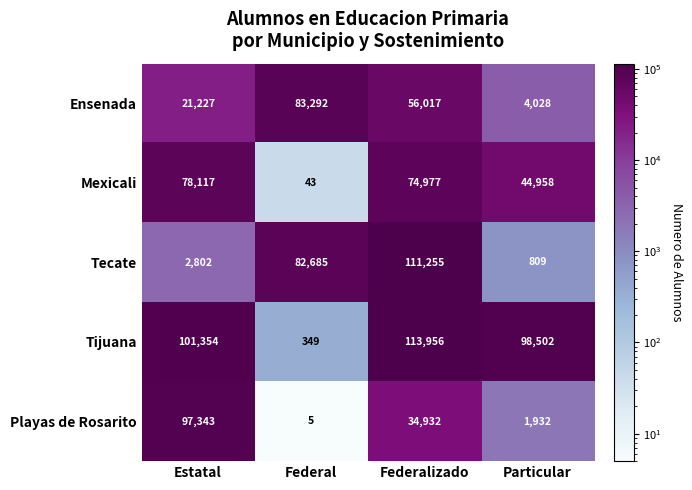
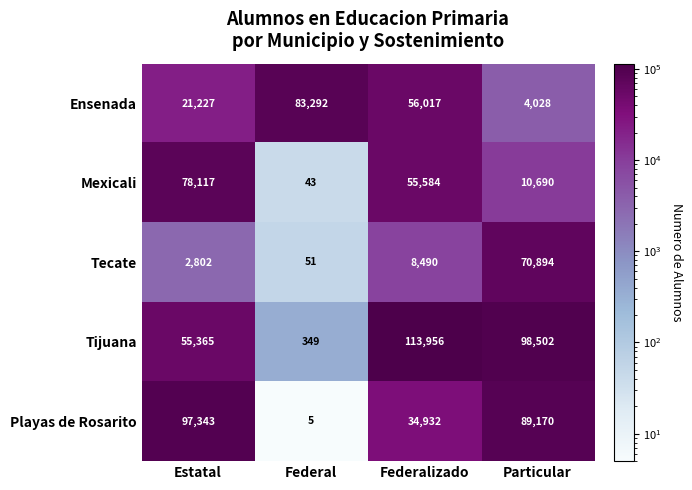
Mexicali, Federalizado: 74,977 -> 55,584
Mexicali, Particular: 44,958 -> 10,690
Tecate, Federal: 82,685 -> 51
Tecate, Federalizado: 111,255 -> 8,490
Tecate, Particular: 809 -> 70,894
Tijuana, Estatal: 101,354 -> 55,365
Playas de Rosarito, Particular: 1,932 -> 89,170
